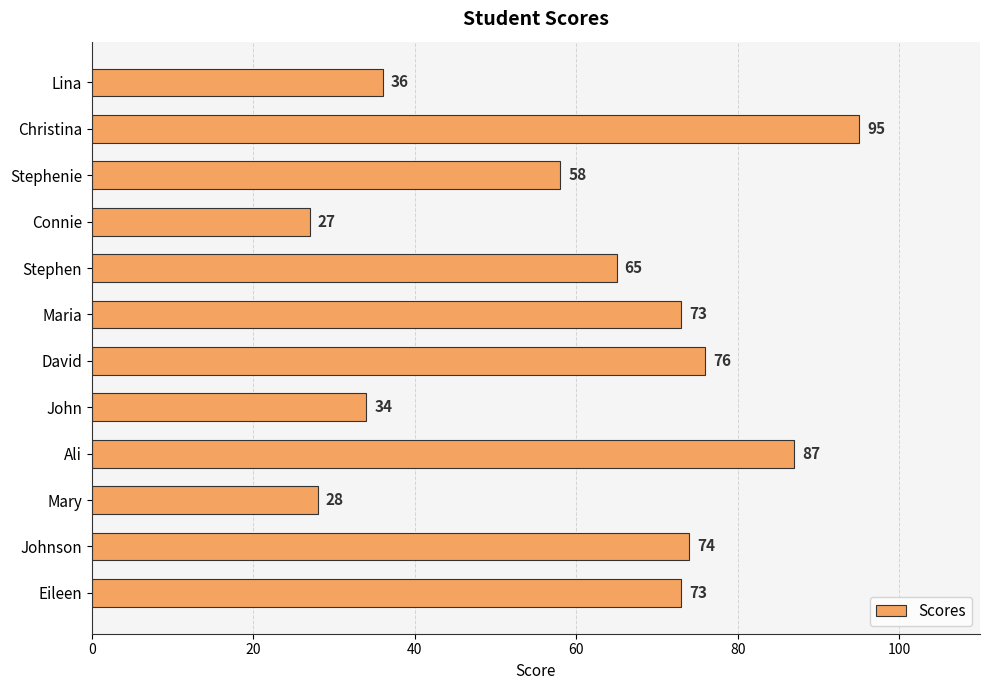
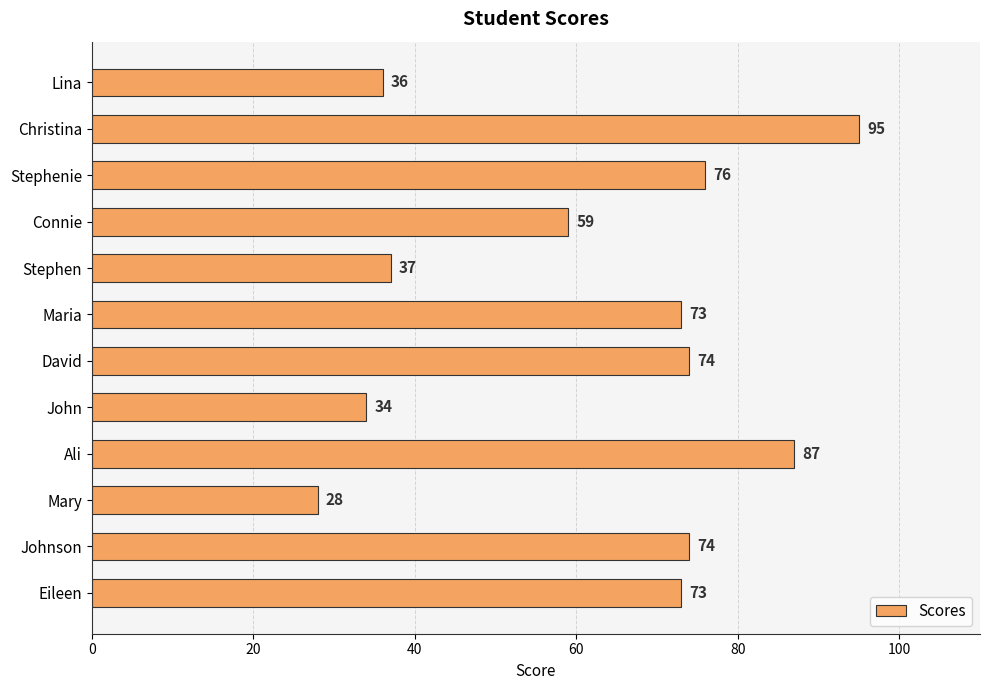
Stephenie: 58 -> 76
Connie: 27 -> 59
Stephen: 65 -> 37
David: 76 -> 74
